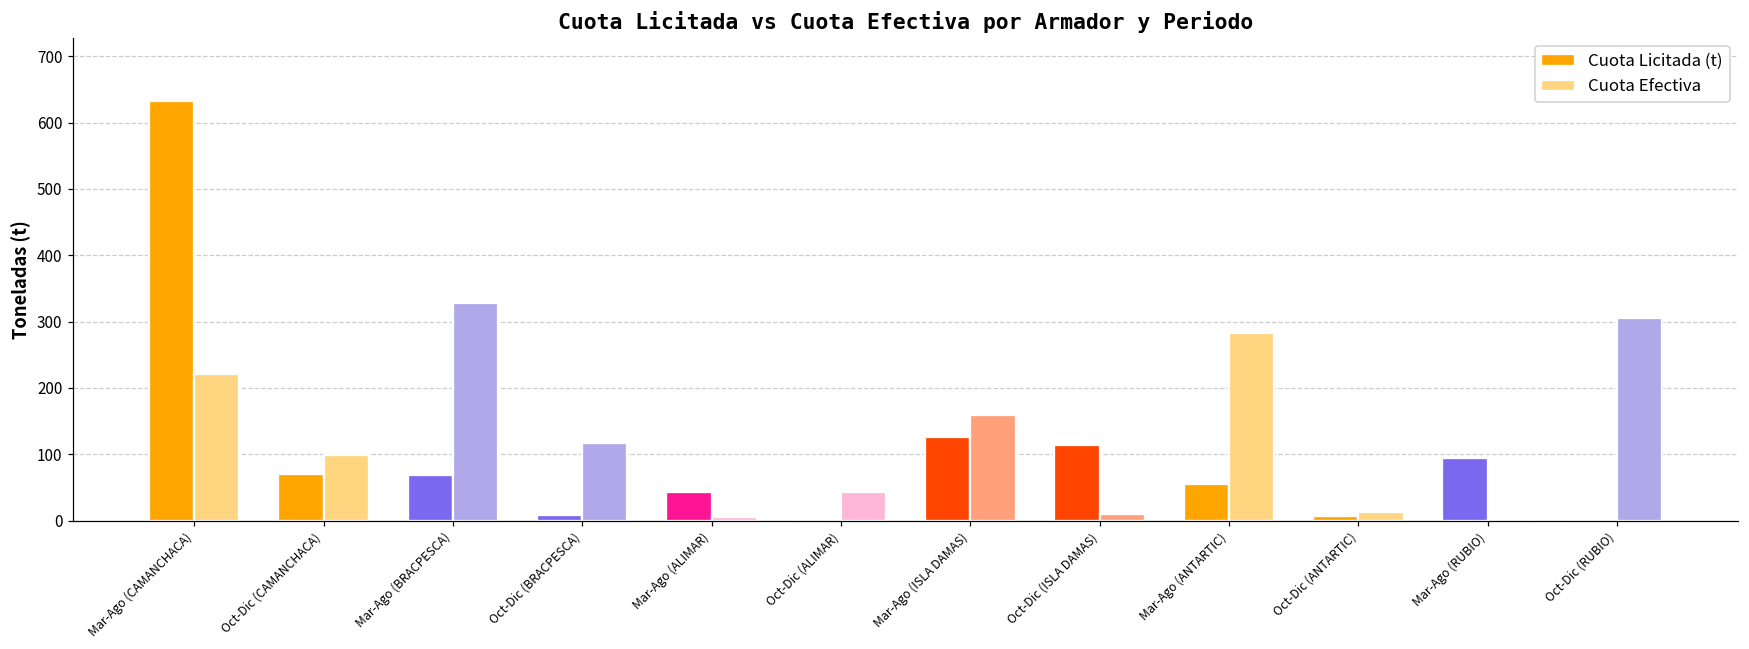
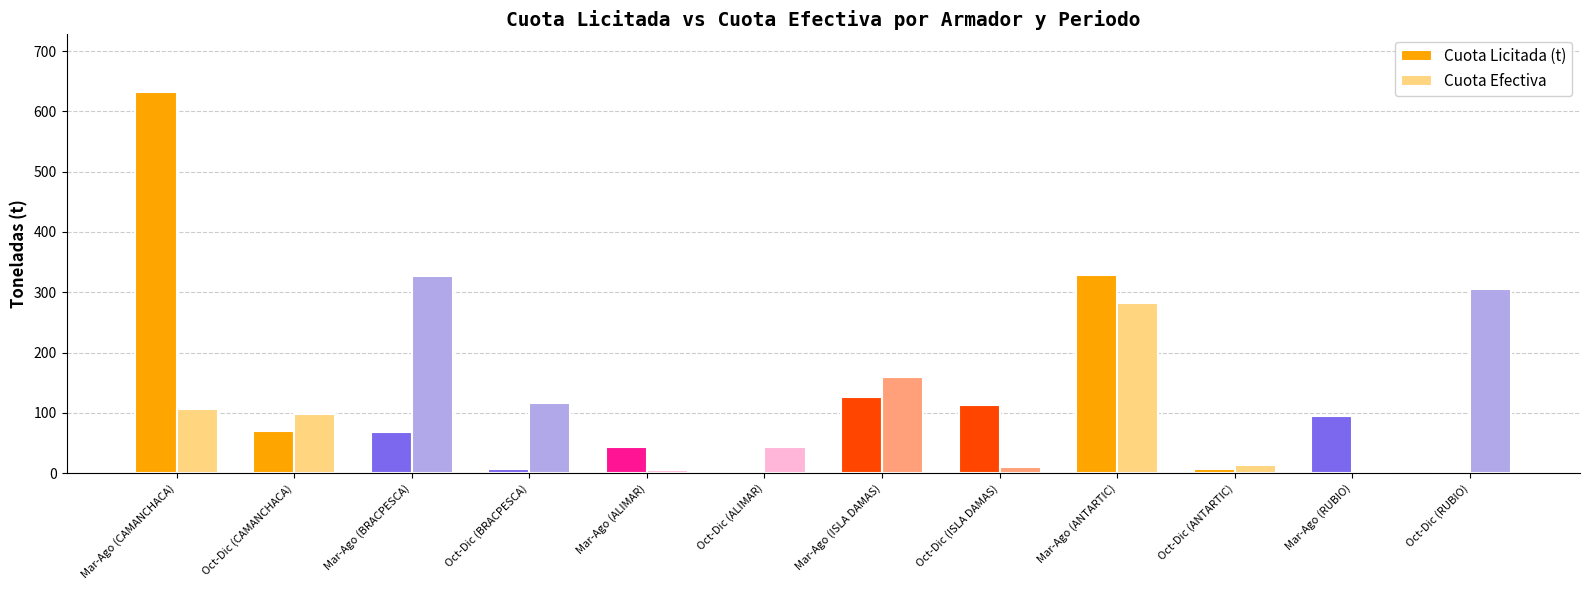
Cuota Efectiva, Mar-Ago (CAMANCHACA): 220 -> 110
Cuota Licitada (t), Mar-Ago (ANTARTIC): 60 -> 330
